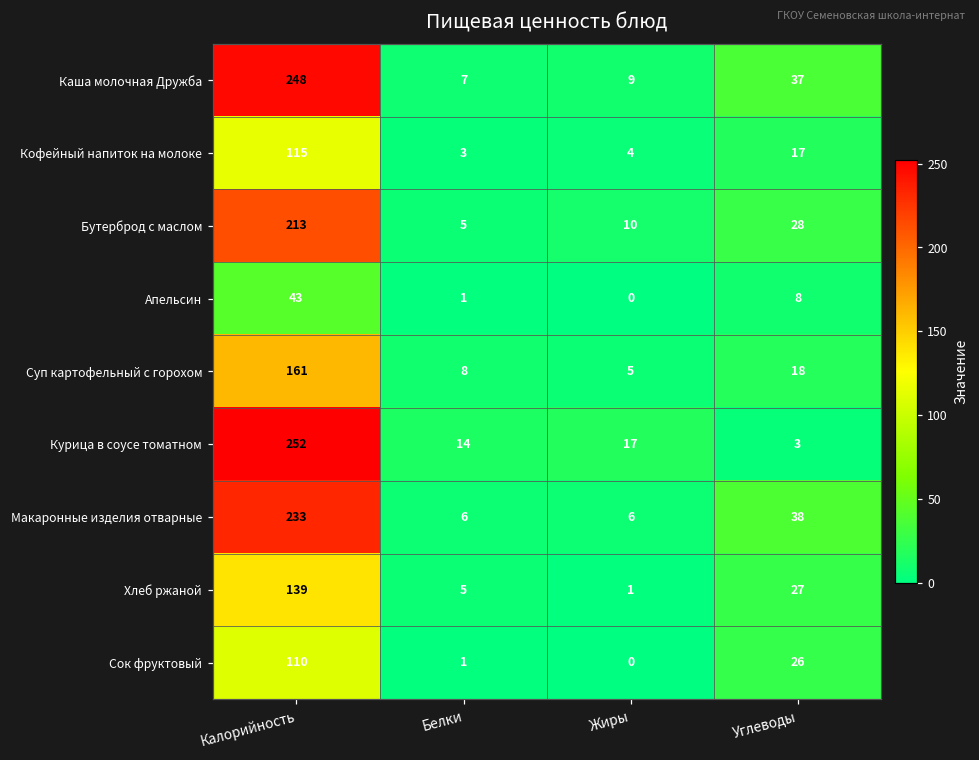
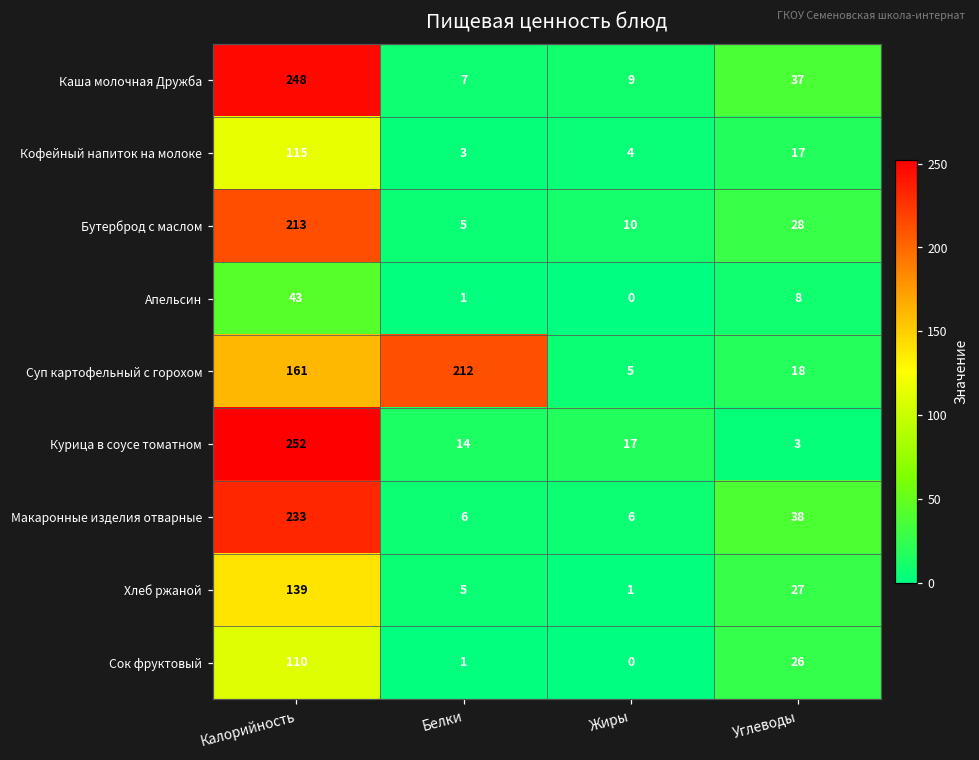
Суп картофельный с горохом, Белки: 8 -> 212
